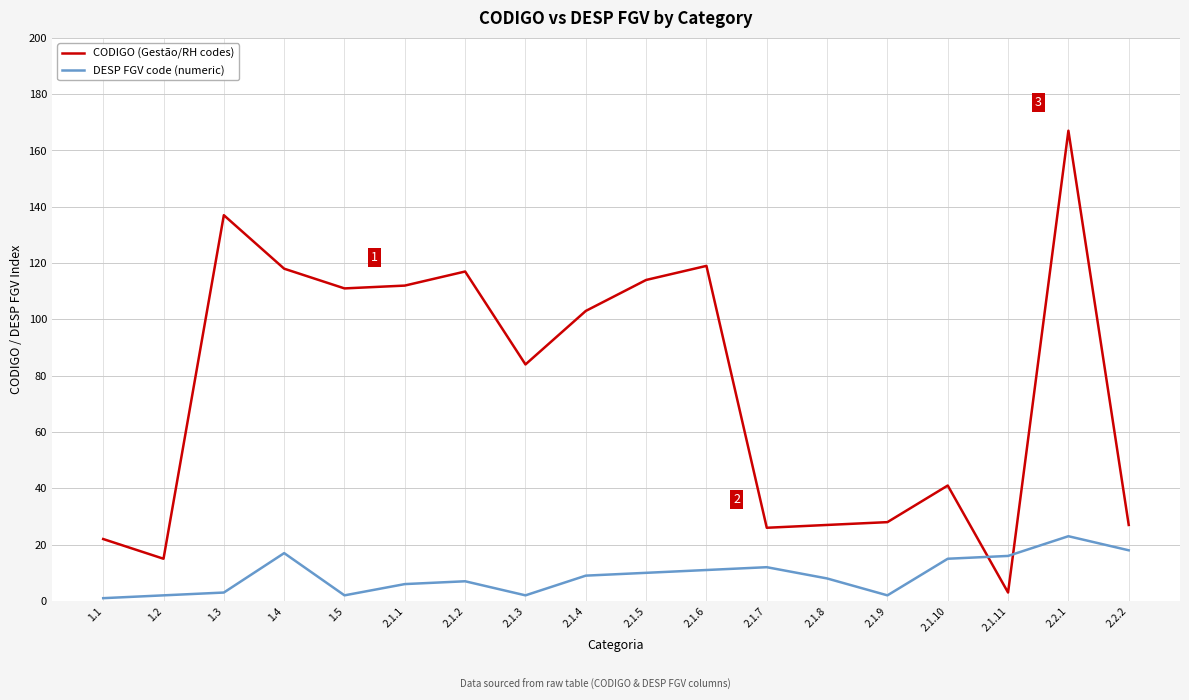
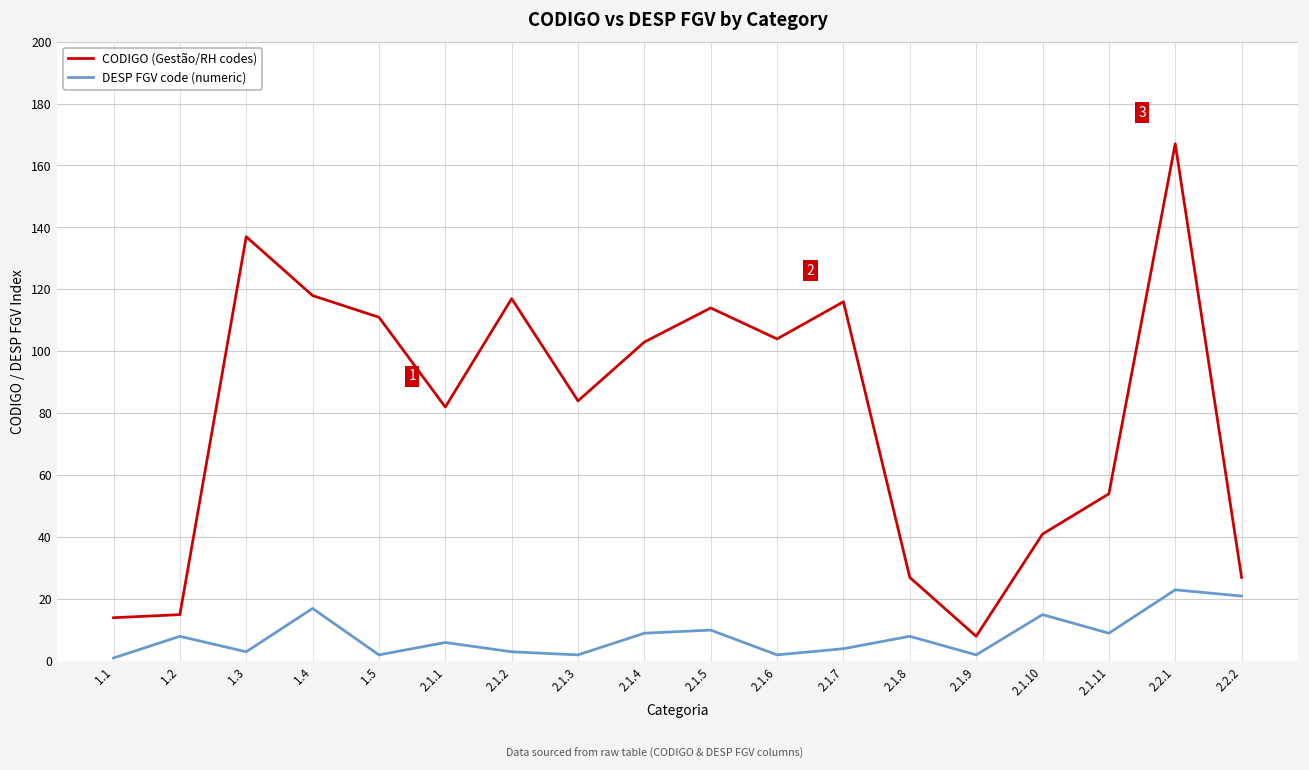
CODIGO (Gestão/RH codes), 1.1: 22 -> 14
DESP FGV code (numeric), 1.2: 2 -> 8
CODIGO (Gestão/RH codes), 2.1.1: 112 -> 82
DESP FGV code (numeric), 2.1.2: 7 -> 3
CODIGO (Gestão/RH codes), 2.1.6: 119 -> 104
DESP FGV code (numeric), 2.1.6: 11 -> 2
CODIGO (Gestão/RH codes), 2.1.7: 26 -> 116
DESP FGV code (numeric), 2.1.7: 12 -> 4
CODIGO (Gestão/RH codes), 2.1.9: 28 -> 8
CODIGO (Gestão/RH codes), 2.1.11: 3 -> 54
DESP FGV code (numeric), 2.1.11: 16 -> 9
DESP FGV code (numeric), 2.2.2: 18 -> 21
